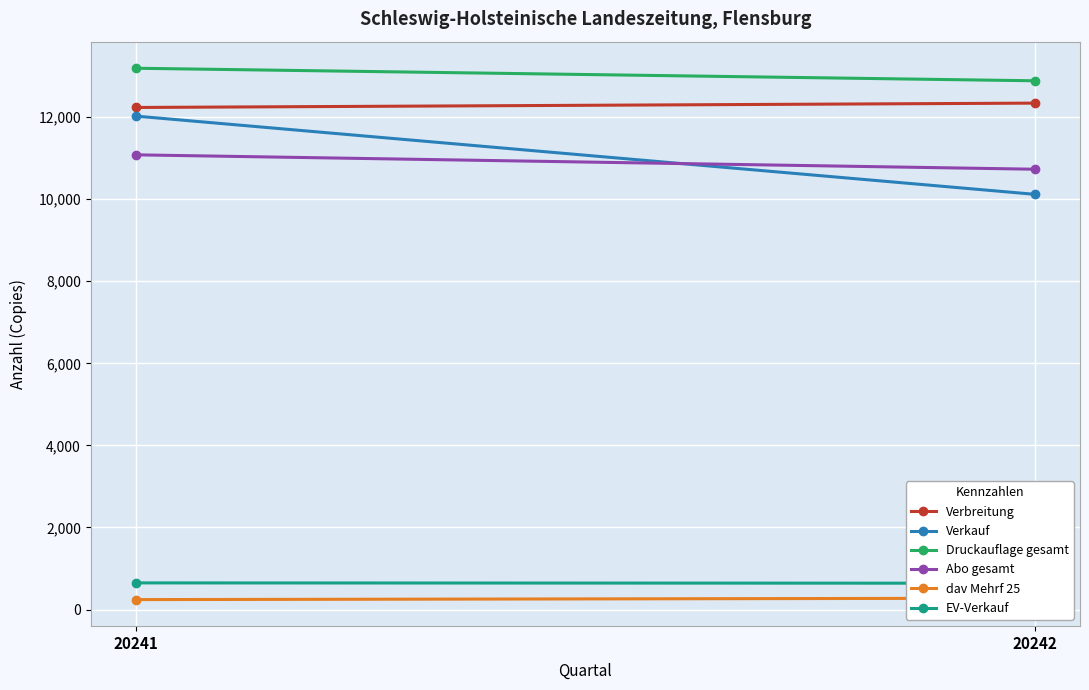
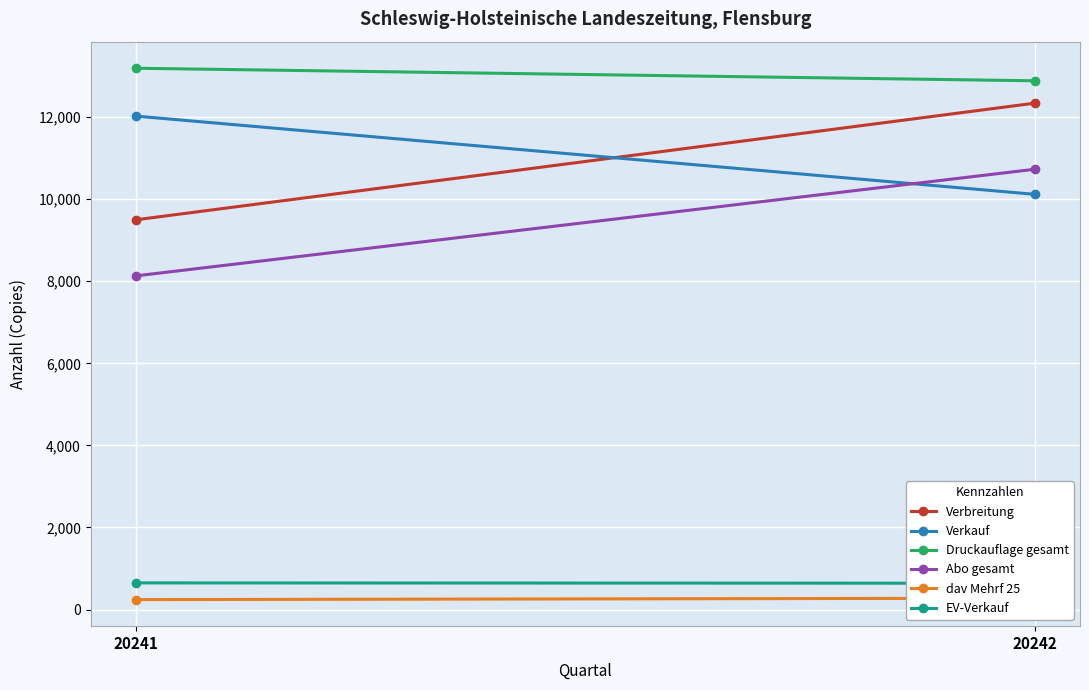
Verbreitung, 20241: 12,200 -> 9,500
Abo gesamt, 20241: 11,100 -> 8,100
